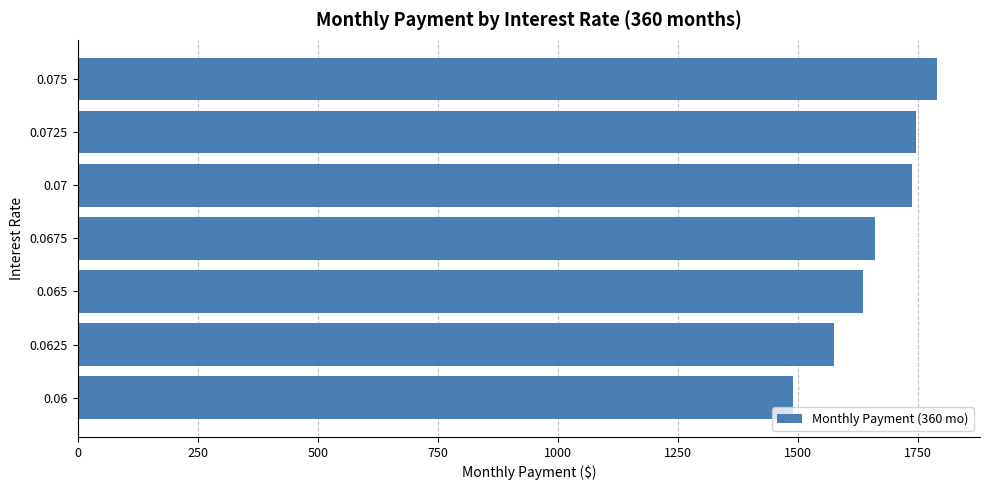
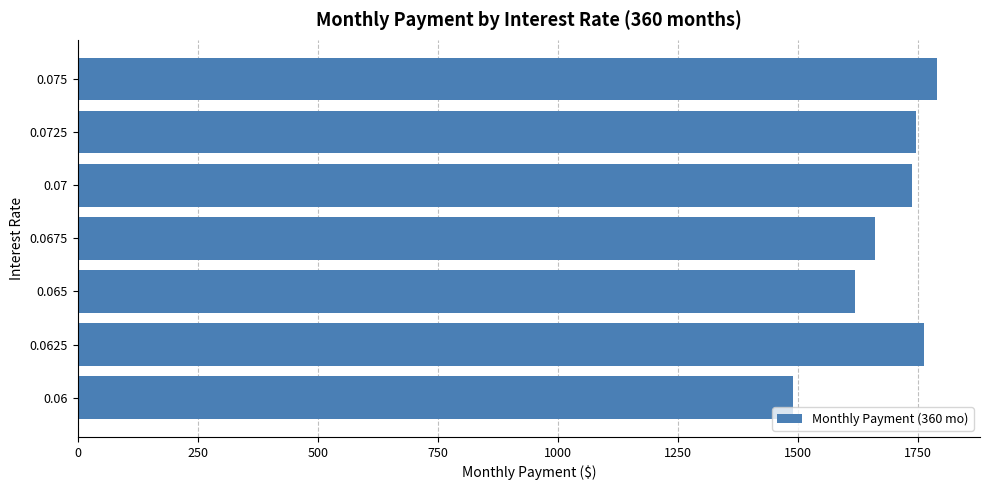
0.065: 1640 -> 1620
0.0625: 1580 -> 1760
